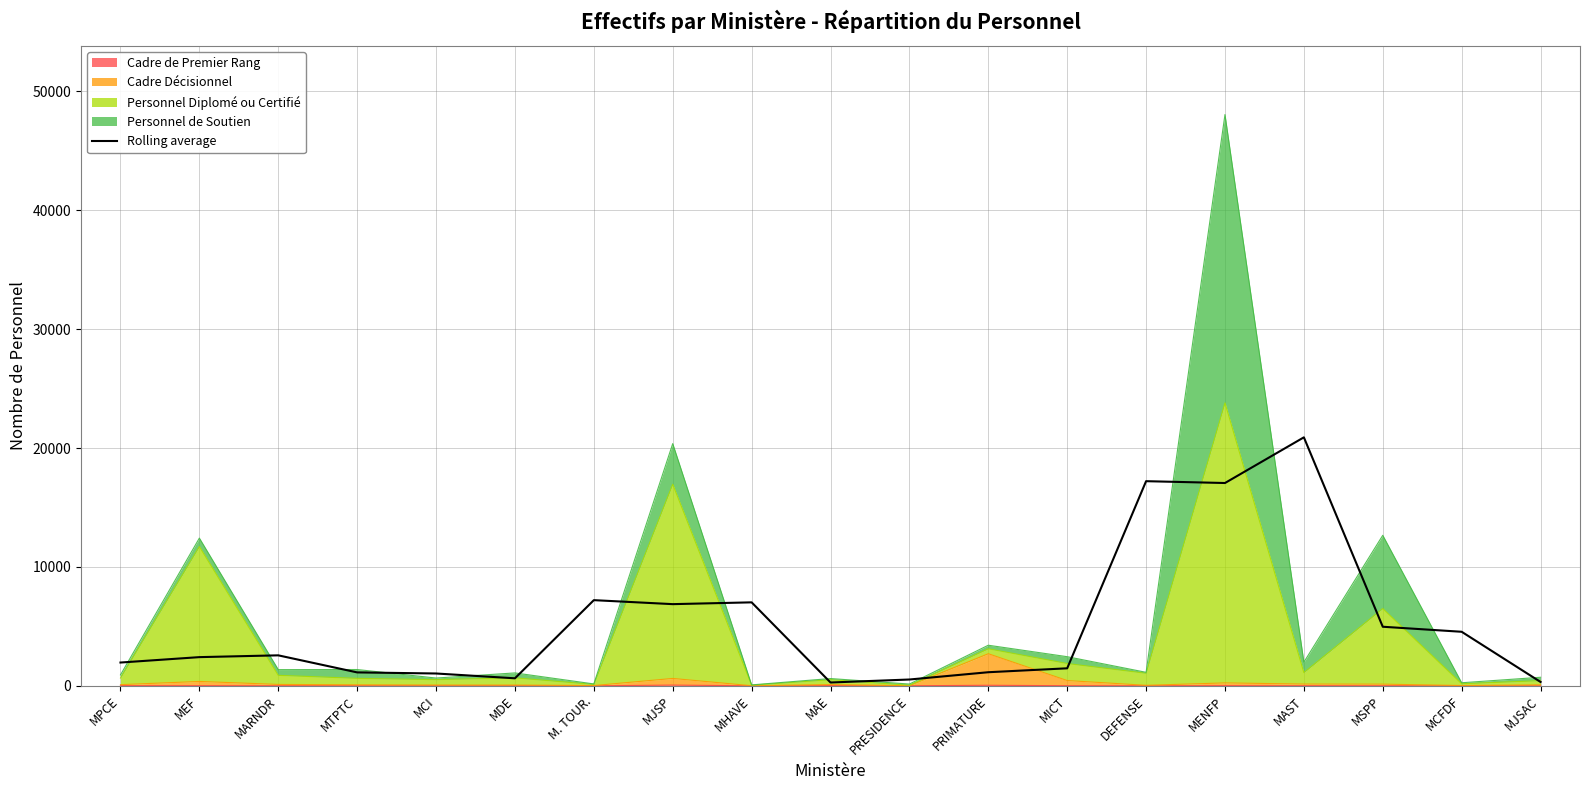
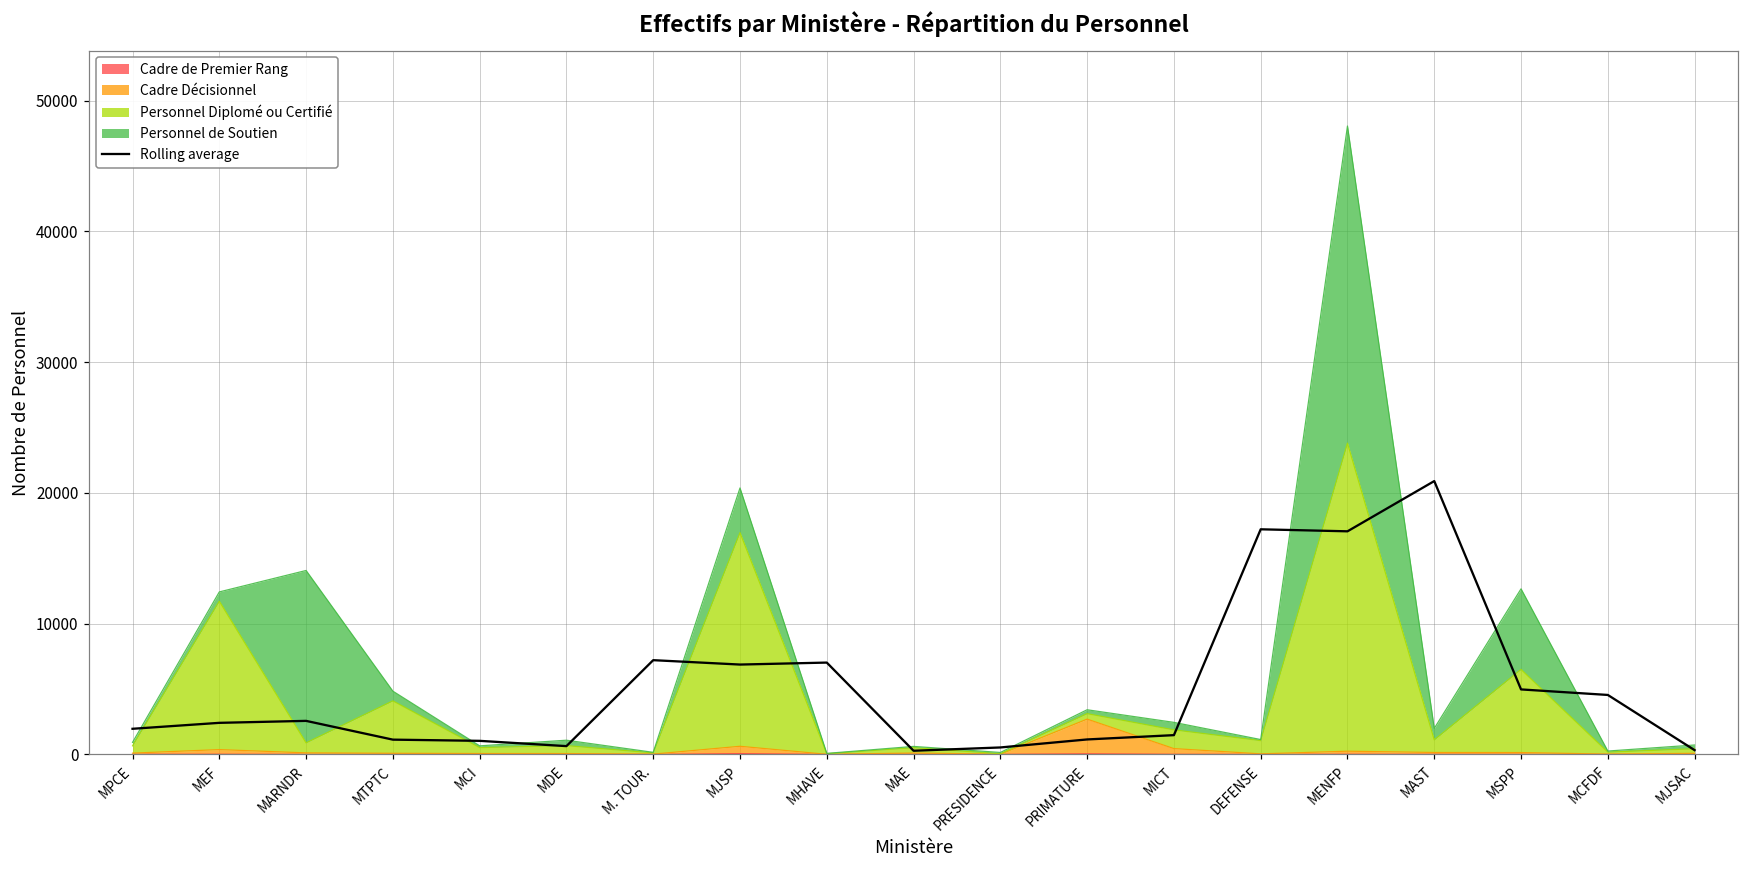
Personnel de Soutien, MARNDR: 500 -> 13200
Personnel Diplomé ou Certifié, MTPTC: 500 -> 4000
